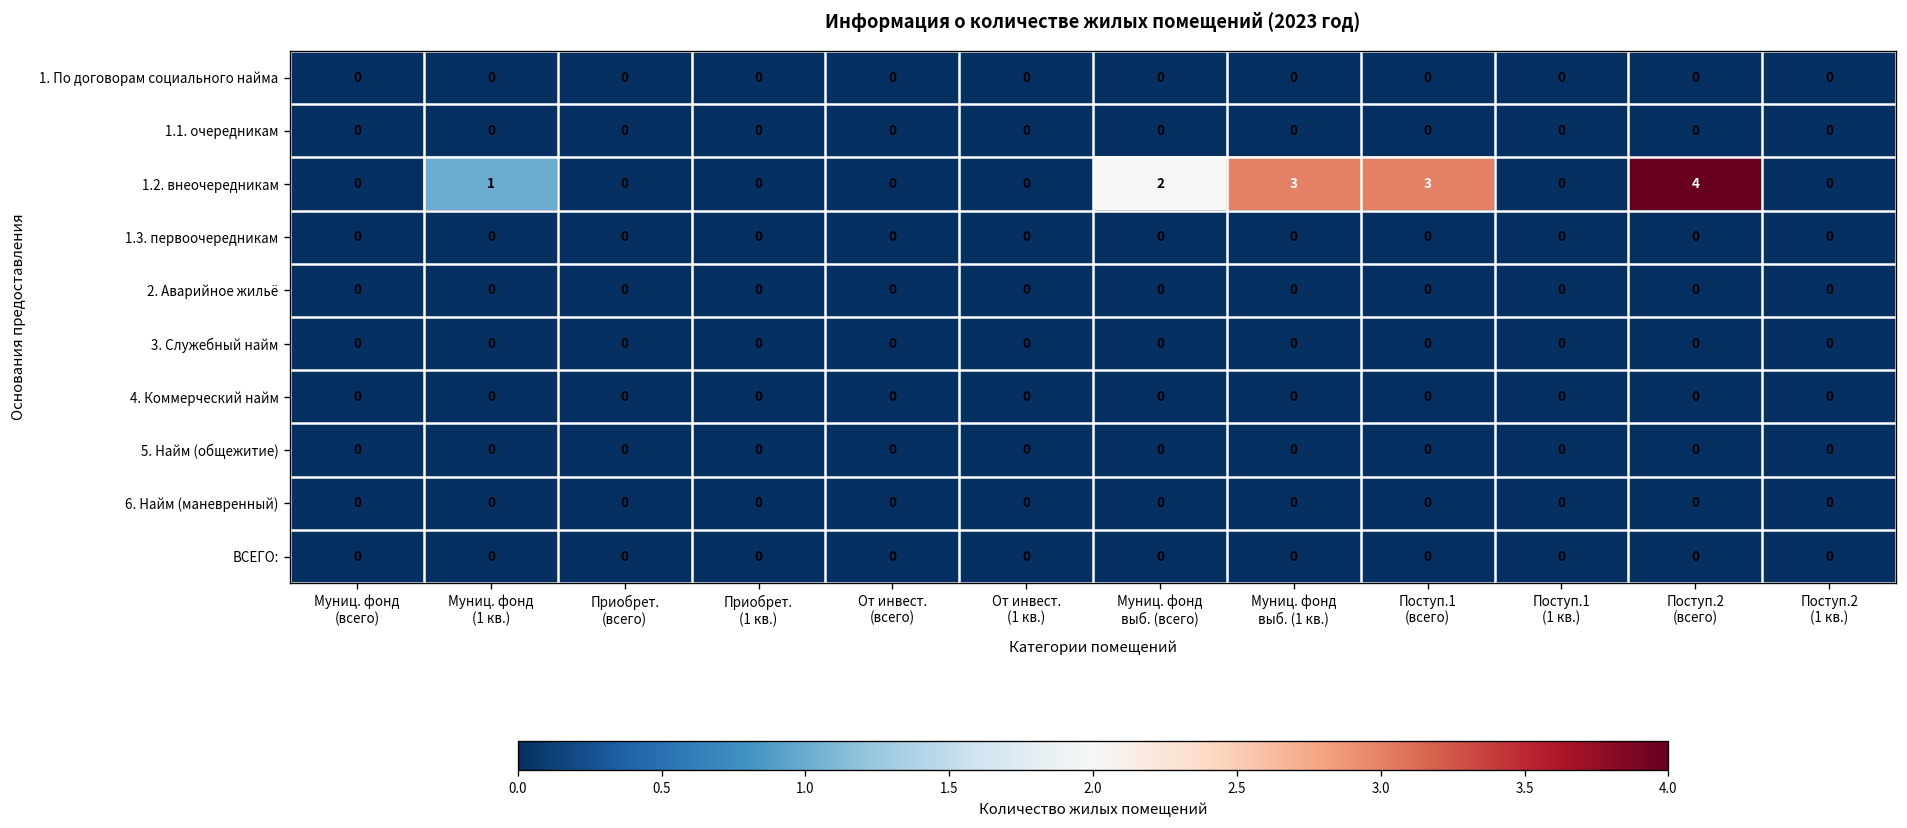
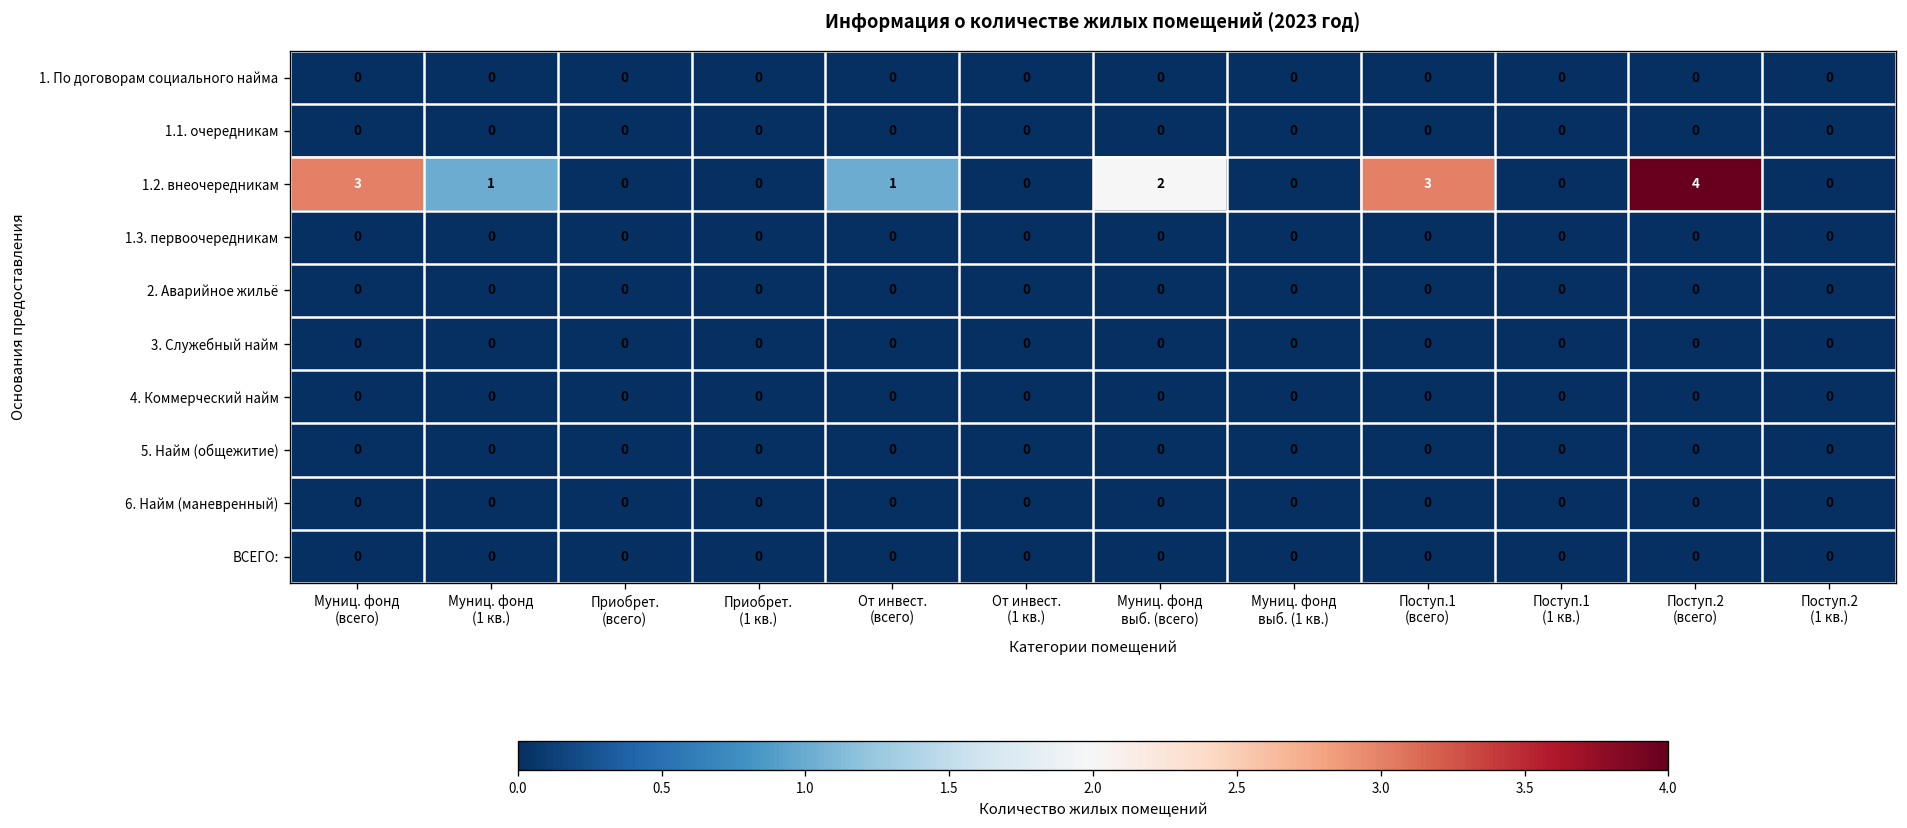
1.2. внеочередникам, Муниц. фонд (всего): 0 -> 3
1.2. внеочередникам, От инвест. (всего): 0 -> 1
1.2. внеочередникам, Муниц. фонд выб. (1 кв.): 3 -> 0
